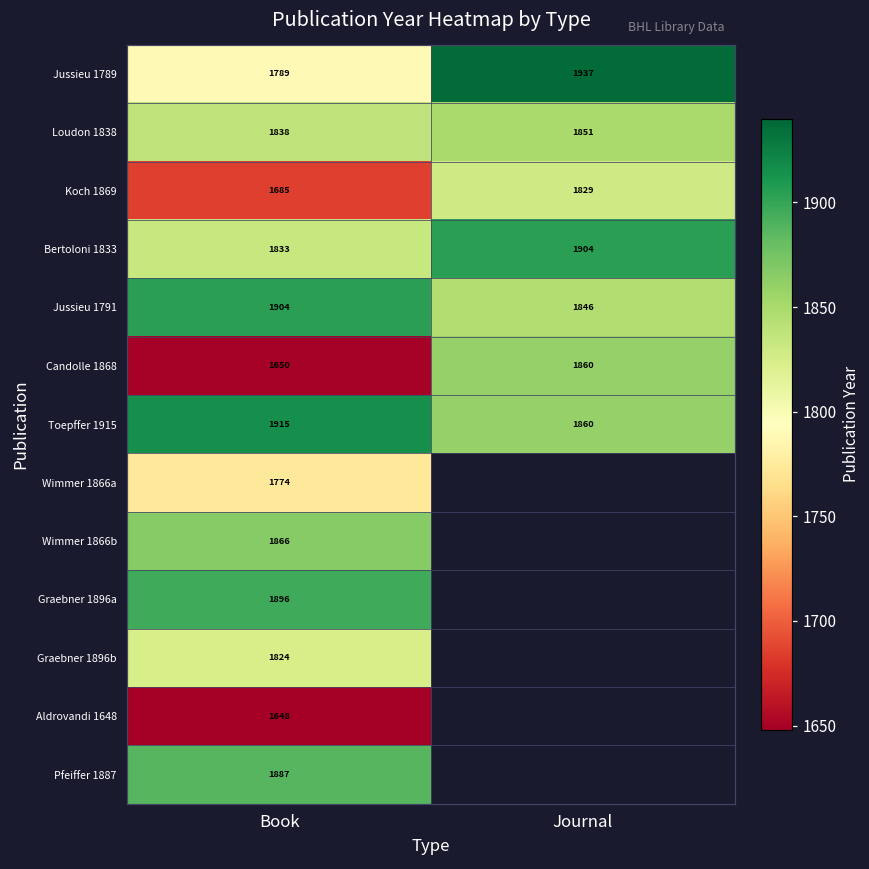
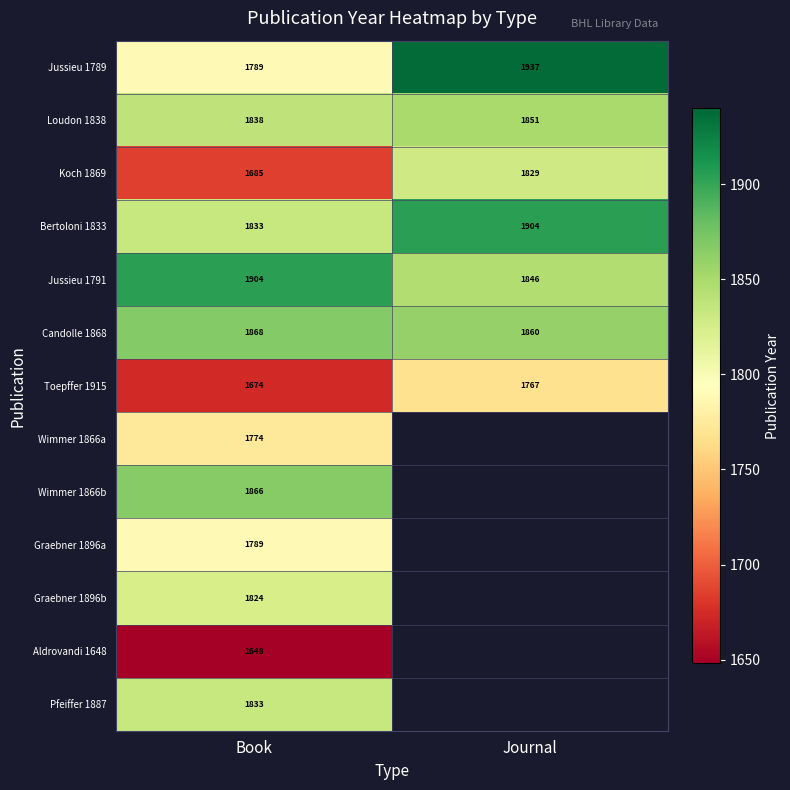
Candolle 1868, Book: 1650 -> 1868
Toepffer 1915, Book: 1915 -> 1674
Toepffer 1915, Journal: 1860 -> 1767
Graebner 1896a, Book: 1896 -> 1789
Pfeiffer 1887, Book: 1887 -> 1833
